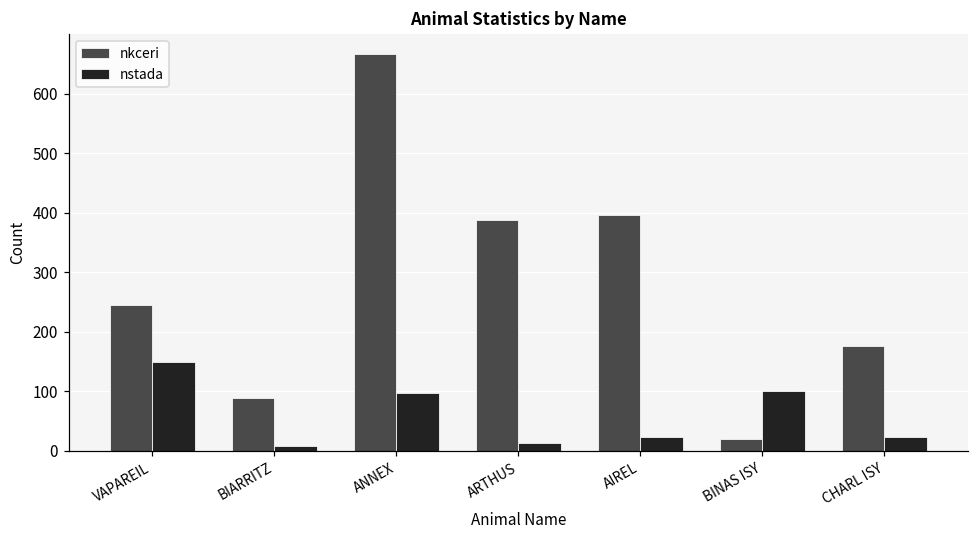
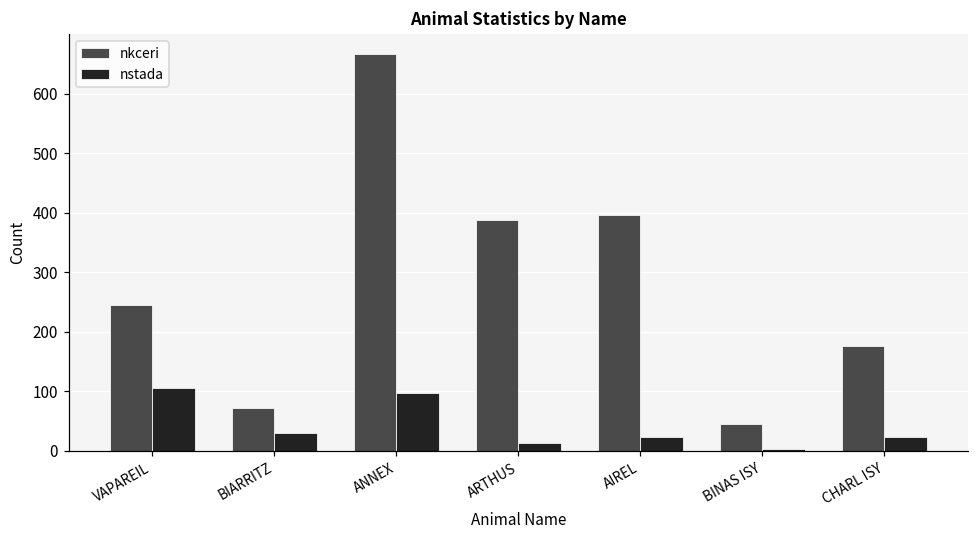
nstada, VAPAREIL: 150 -> 110
nkceri, BIARRITZ: 90 -> 70
nstada, BIARRITZ: 10 -> 30
nkceri, BINAS ISY: 20 -> 50
nstada, BINAS ISY: 100 -> 0
